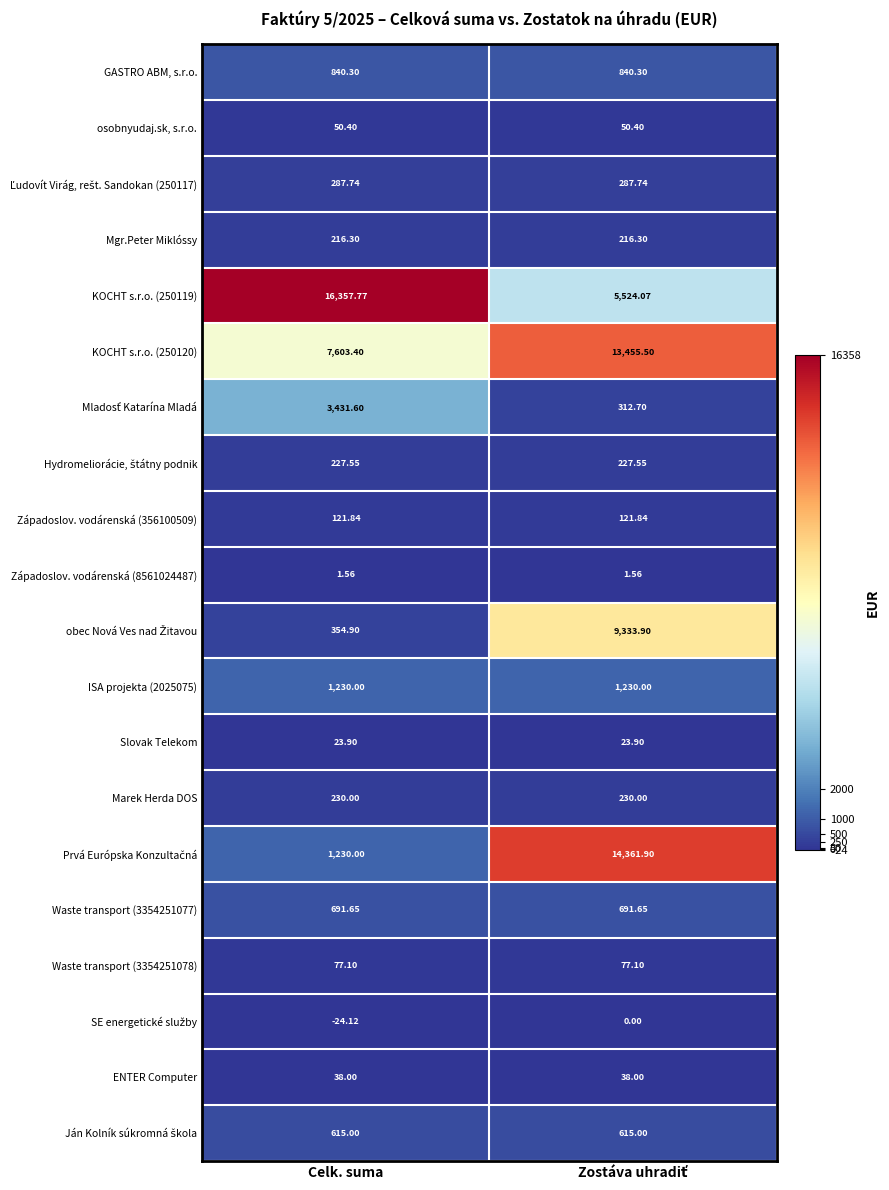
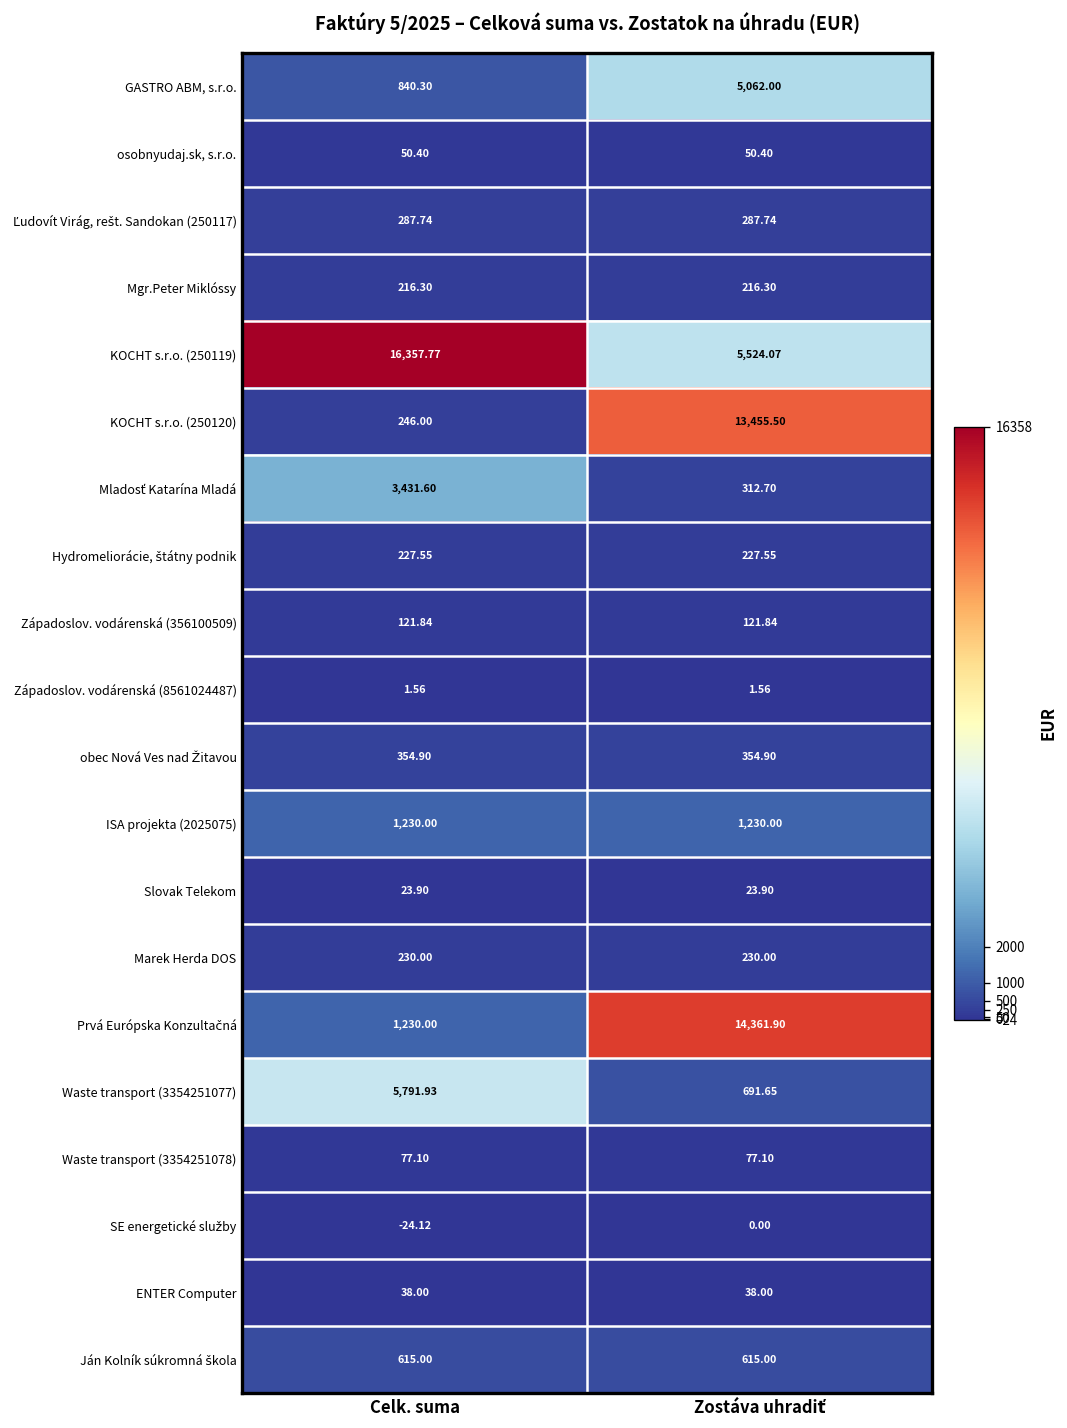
GASTRO ABM, s.r.o., Zostáva uhradiť: 840.30 -> 5,062.00
KOCHT s.r.o. (250120), Celk. suma: 7,603.40 -> 246.00
obec Nová Ves nad Žitavou, Zostáva uhradiť: 9,333.90 -> 354.90
Waste transport (3354251077), Celk. suma: 691.65 -> 5,791.93
